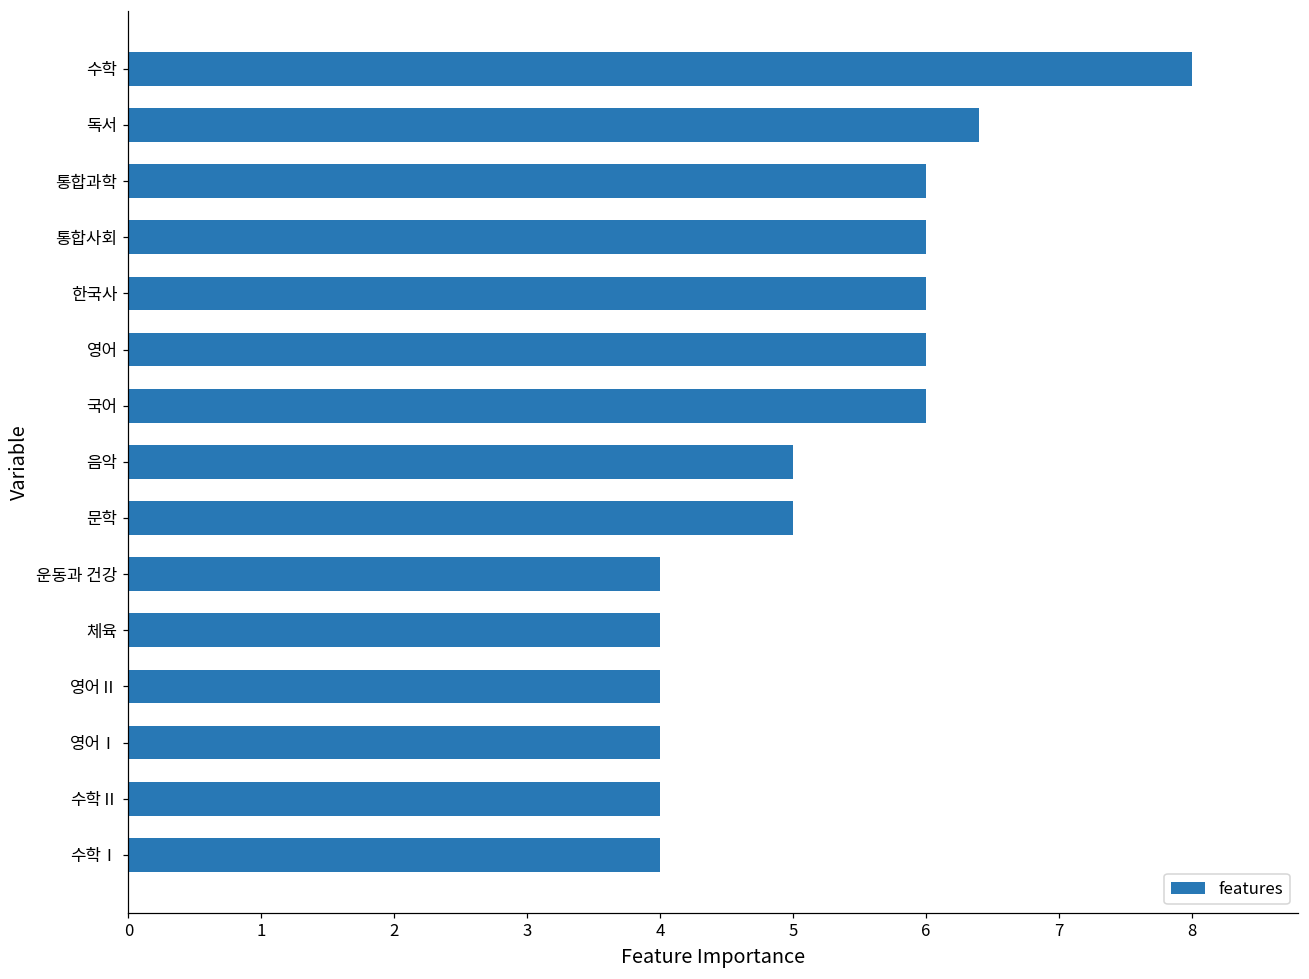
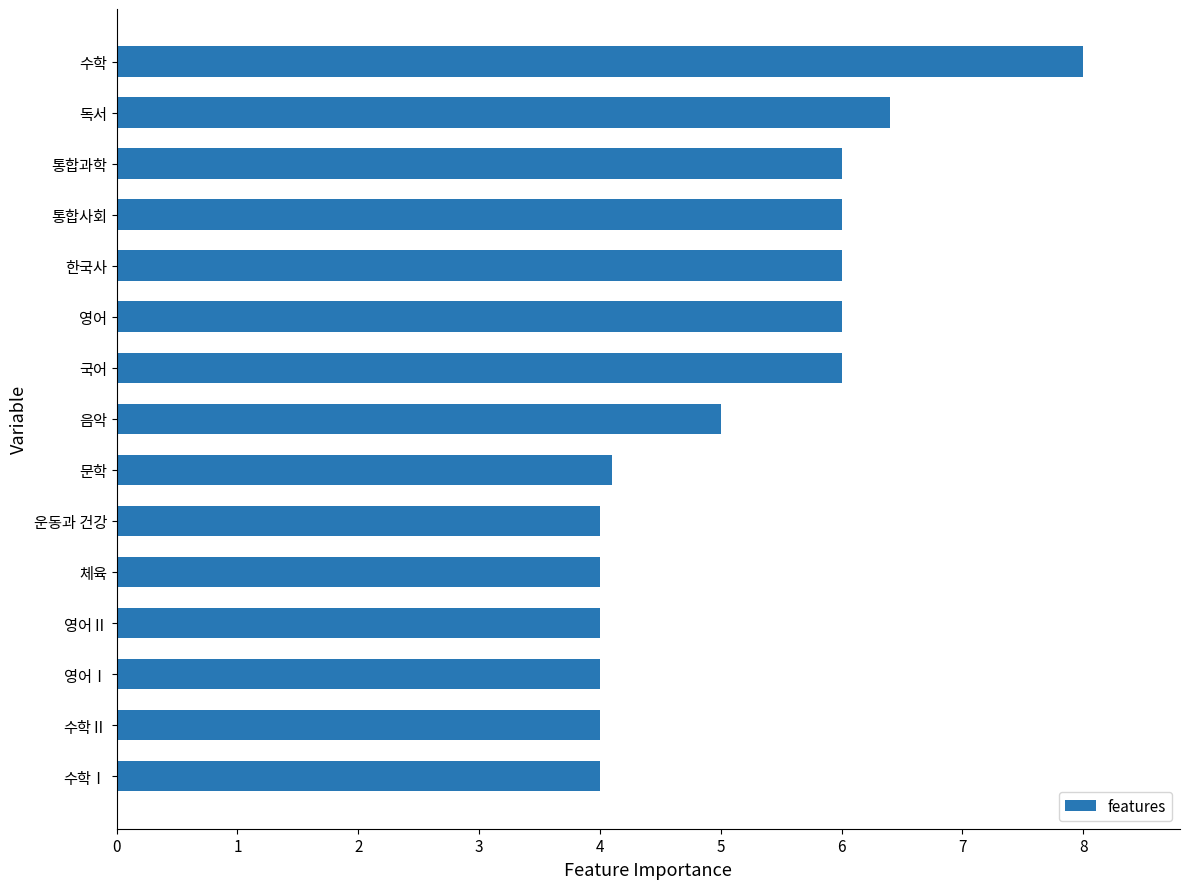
문학: 5.0 -> 4.1
